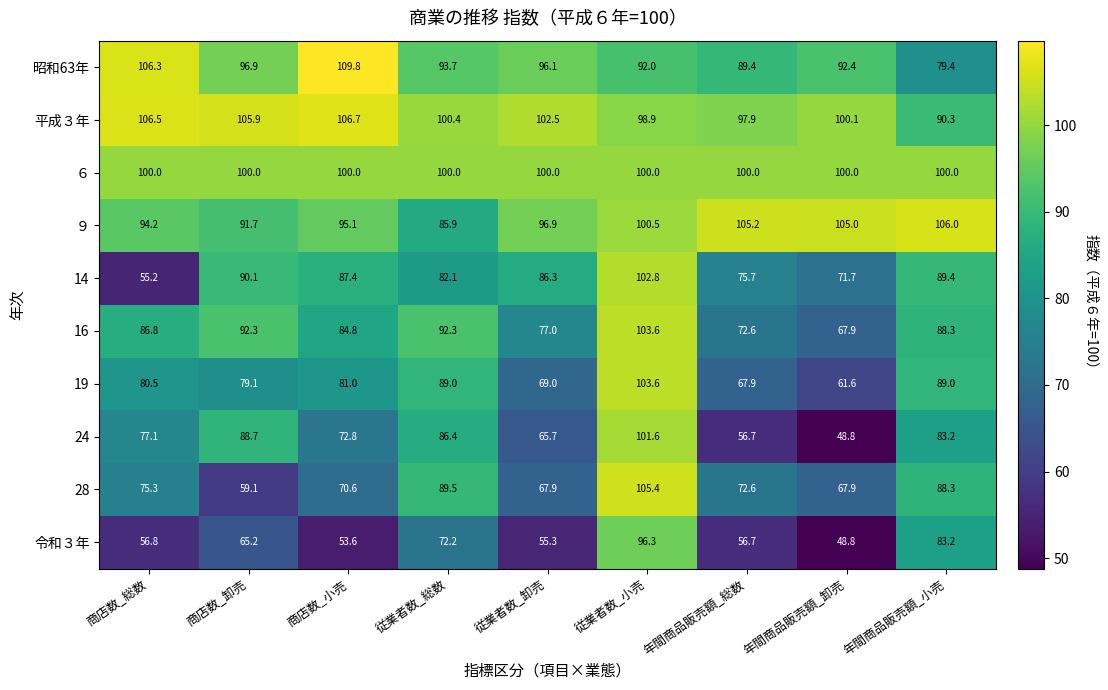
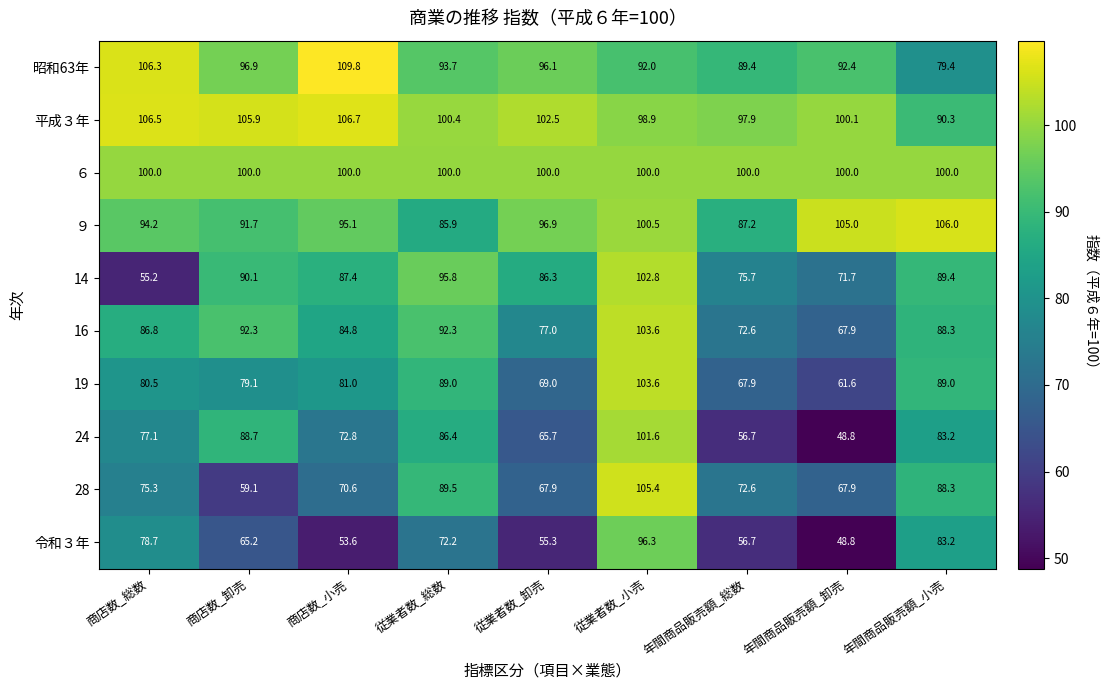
９, 年間商品販売額_総数: 105.2 -> 87.2
14, 従業者数_総数: 82.1 -> 95.8
令和３年, 商店数_総数: 56.8 -> 78.7
